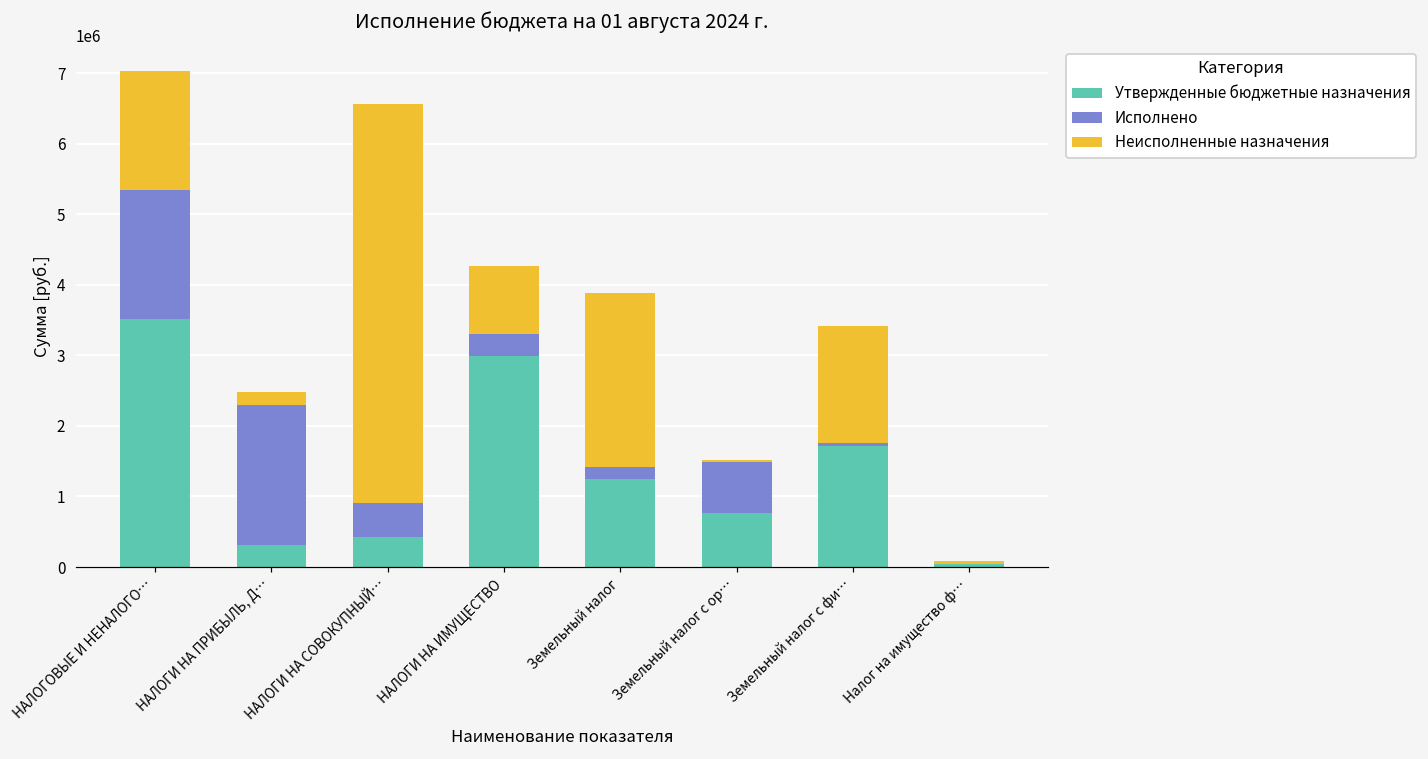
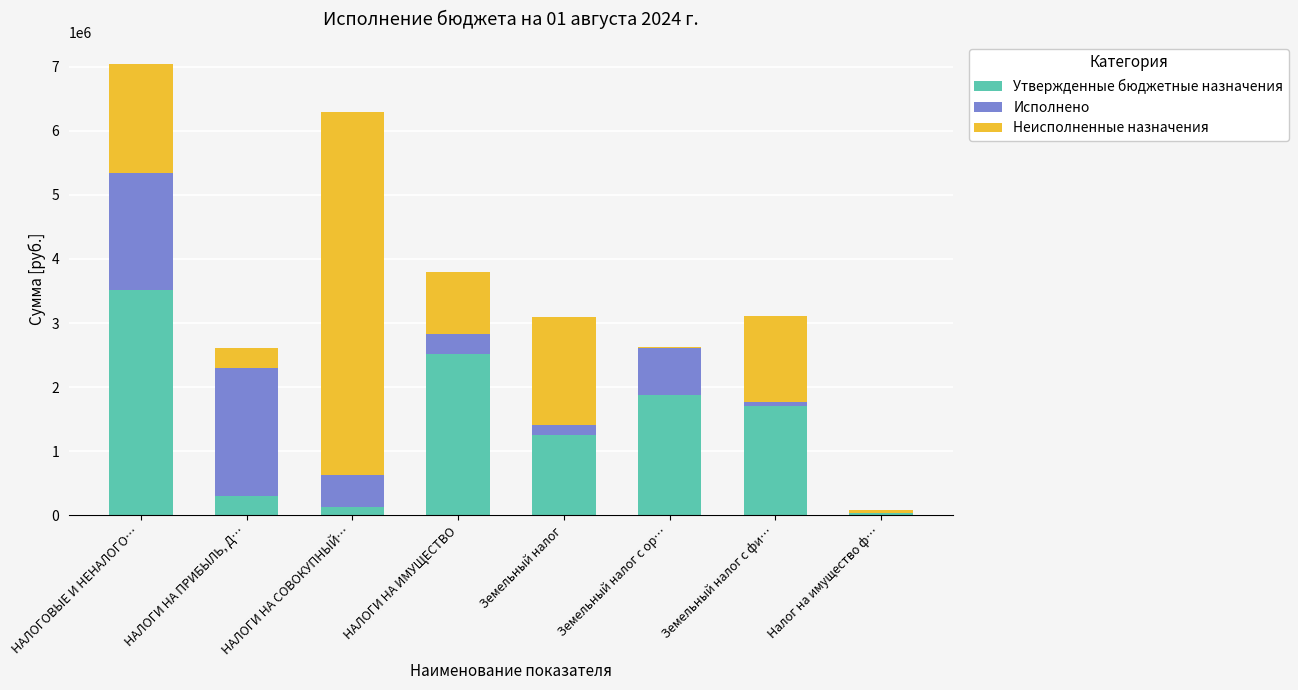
Неисполненные назначения, НАЛОГИ НА ПРИБЫЛЬ, Д…: 200000 -> 300000
Утвержденные бюджетные назначения, НАЛОГИ НА СОВОКУПНЫЙ…: 400000 -> 100000
Утвержденные бюджетные назначения, НАЛОГИ НА ИМУЩЕСТВО: 3000000 -> 2500000
Неисполненные назначения, Земельный налог: 2500000 -> 1700000
Утвержденные бюджетные назначения, Земельный налог с ор…: 800000 -> 1900000
Неисполненные назначения, Земельный налог с фи…: 1700000 -> 1400000
